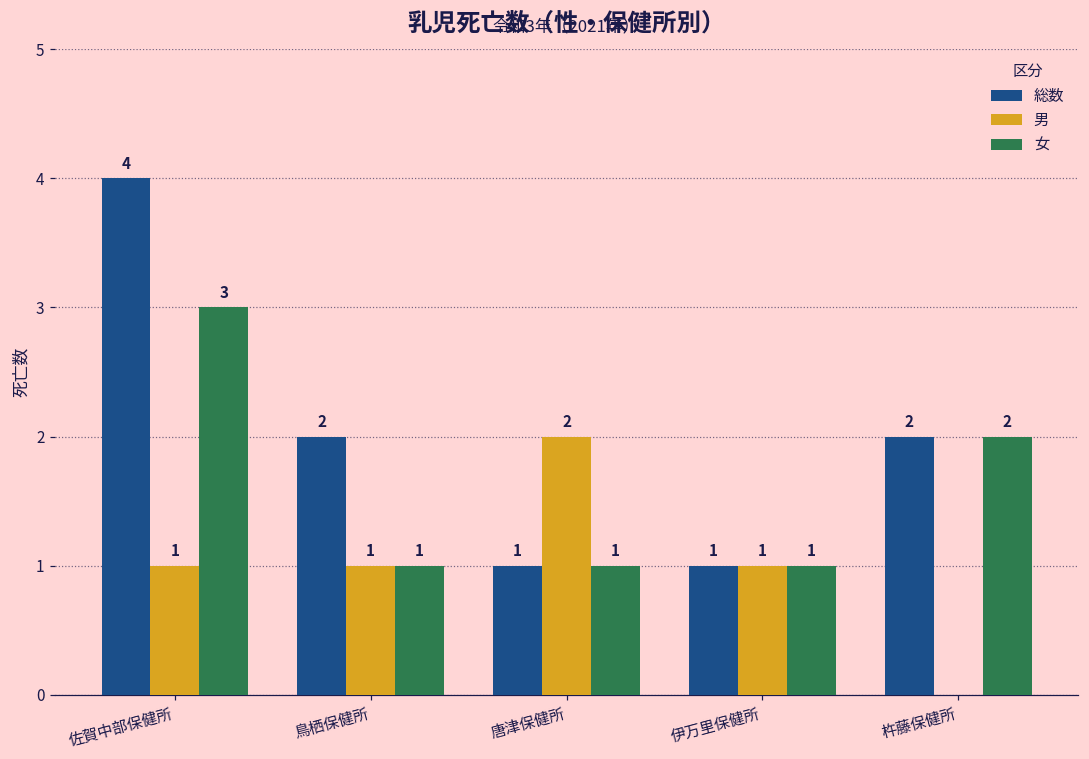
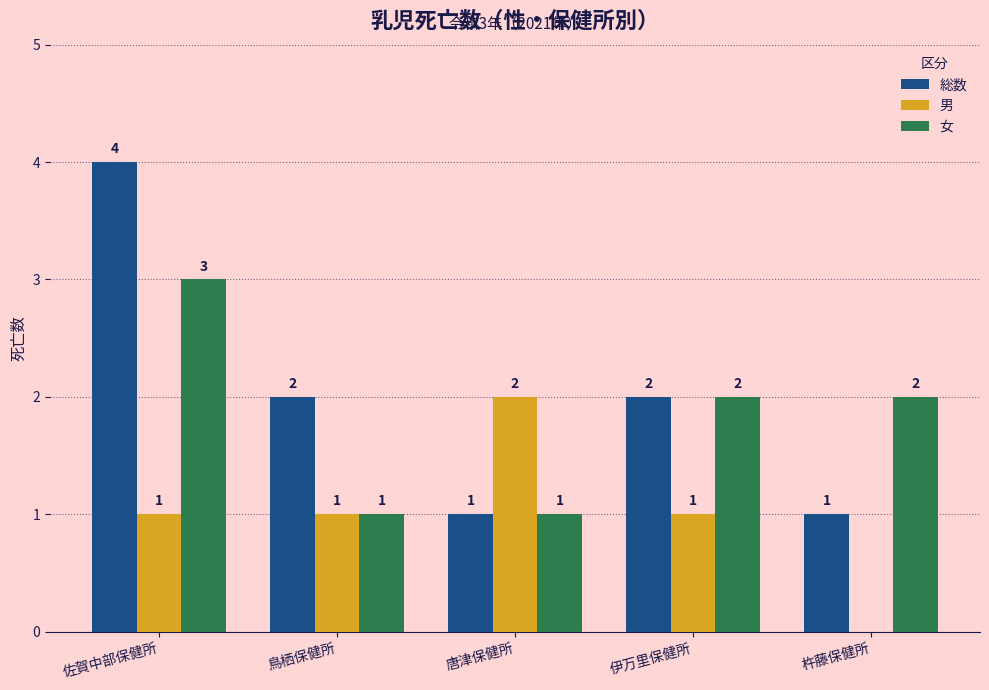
総数, 伊万里保健所: 1 -> 2
女, 伊万里保健所: 1 -> 2
総数, 杵藤保健所: 2 -> 1
